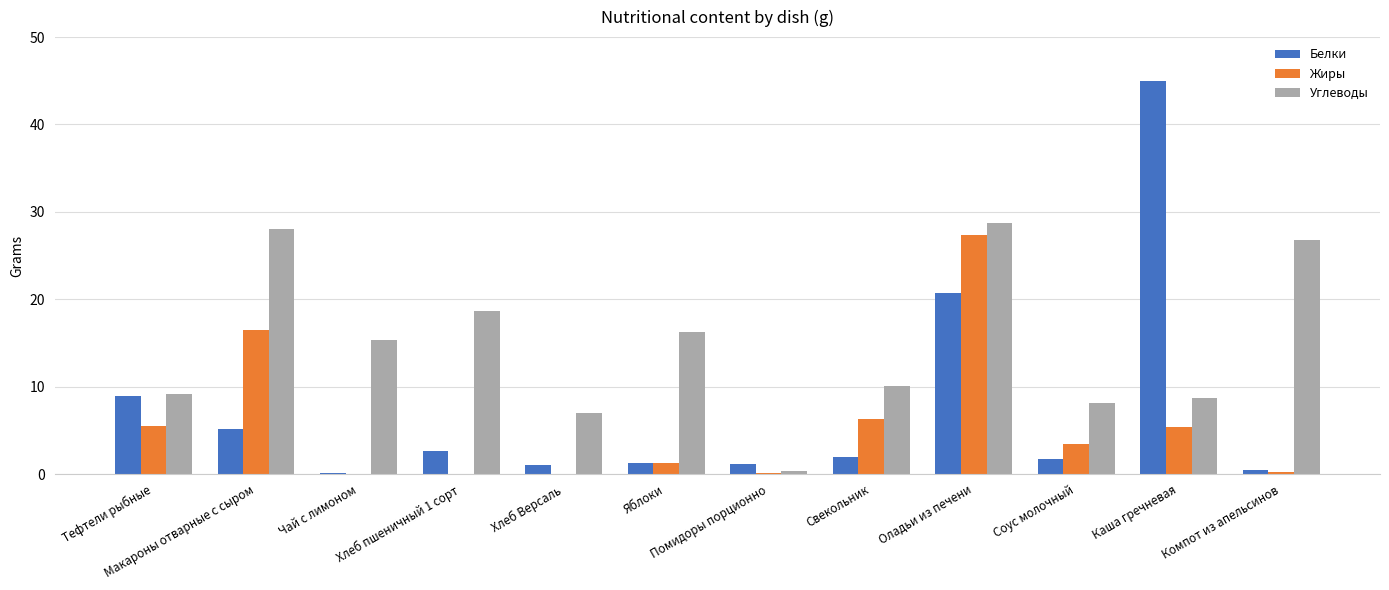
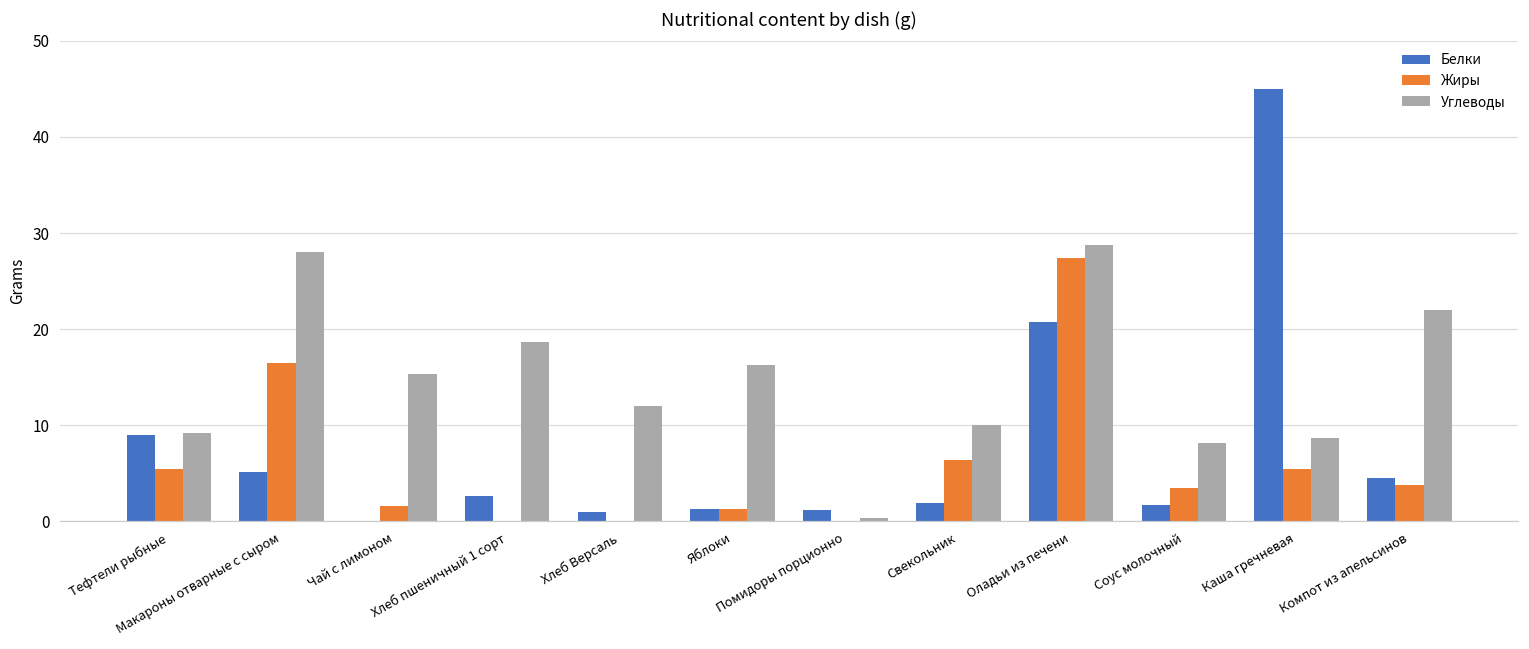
Жиры, Чай с лимоном: 0 -> 2
Углеводы, Хлеб Версаль: 7 -> 12
Белки, Компот из апельсинов: 0 -> 4
Жиры, Компот из апельсинов: 0 -> 4
Углеводы, Компот из апельсинов: 27 -> 22
